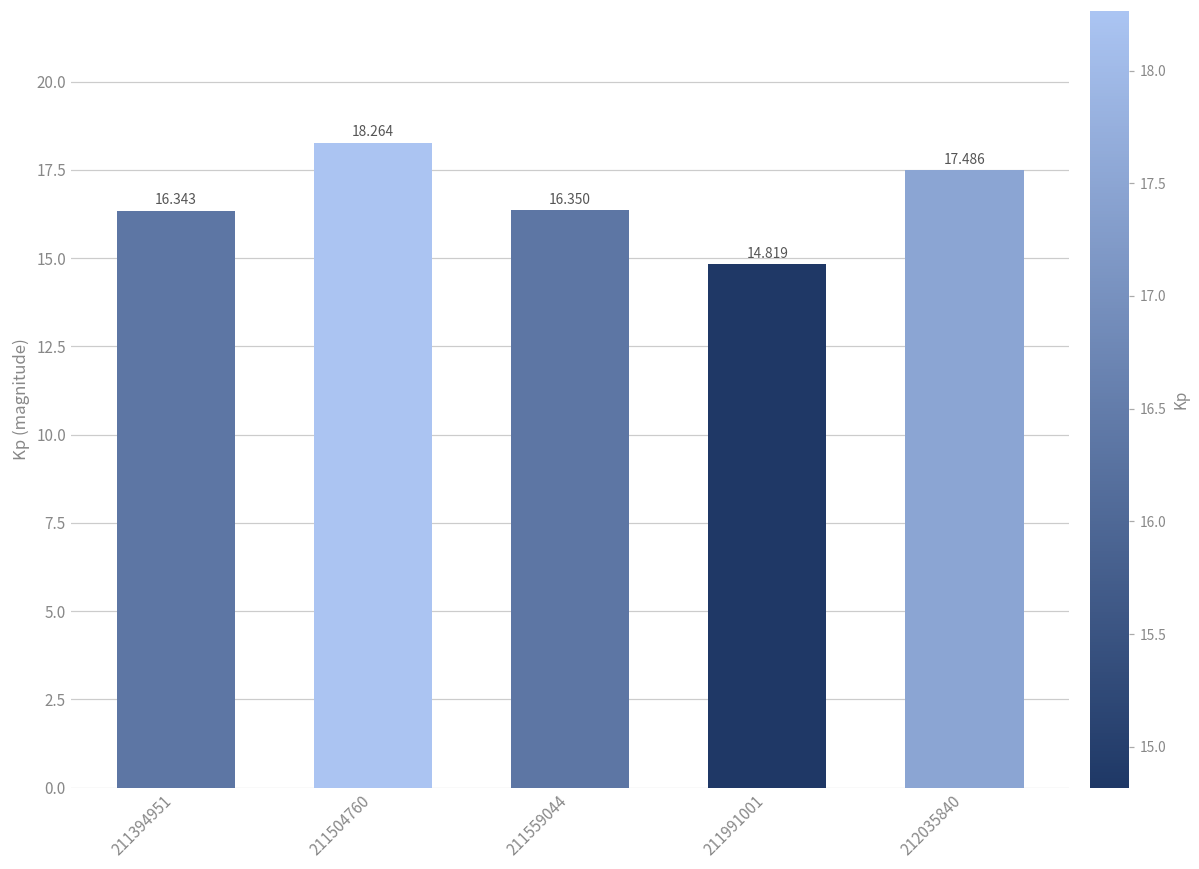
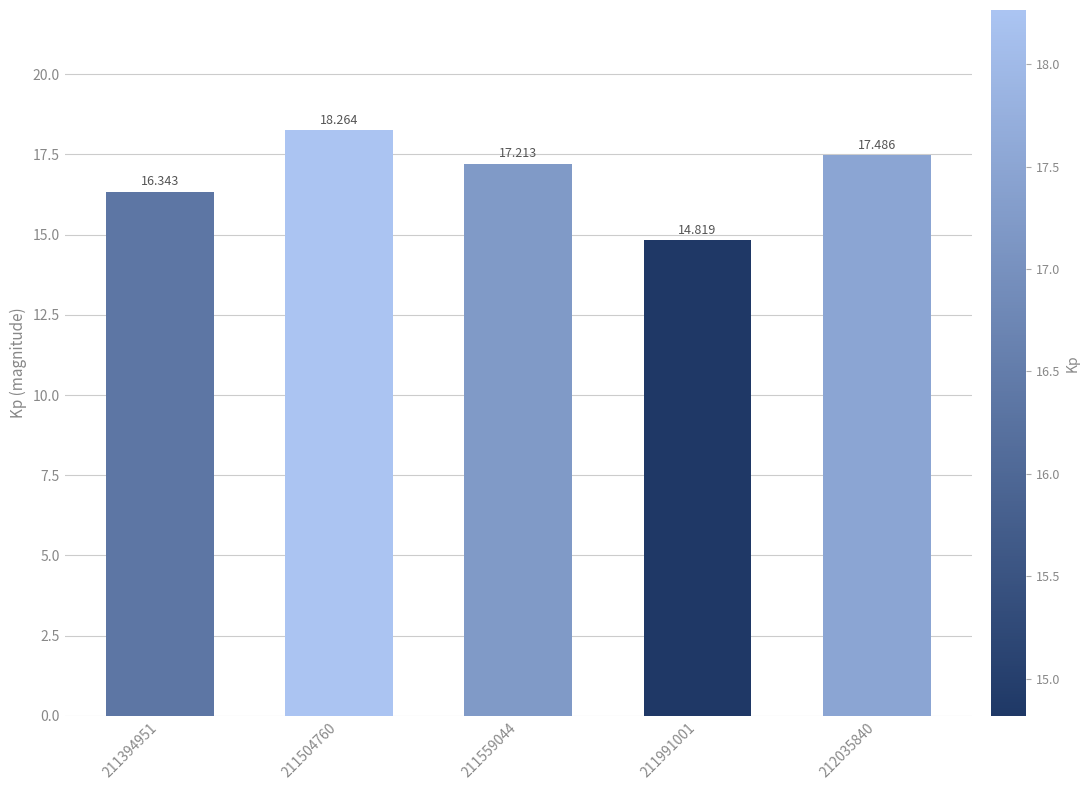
211559044: 16.350 -> 17.213
